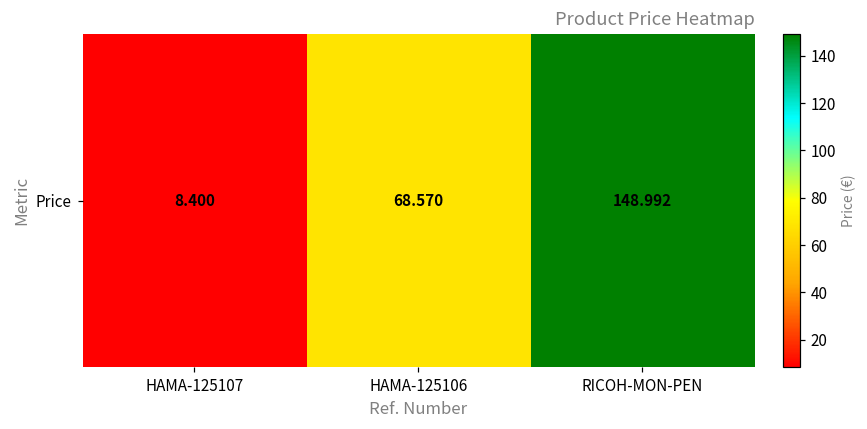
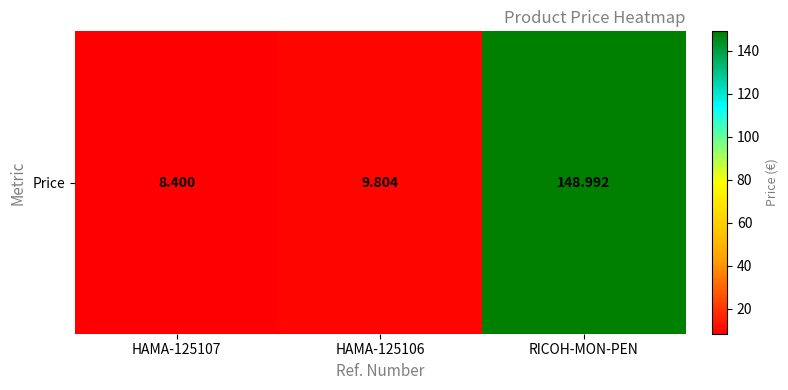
Price, HAMA-125106: 68.570 -> 9.804
